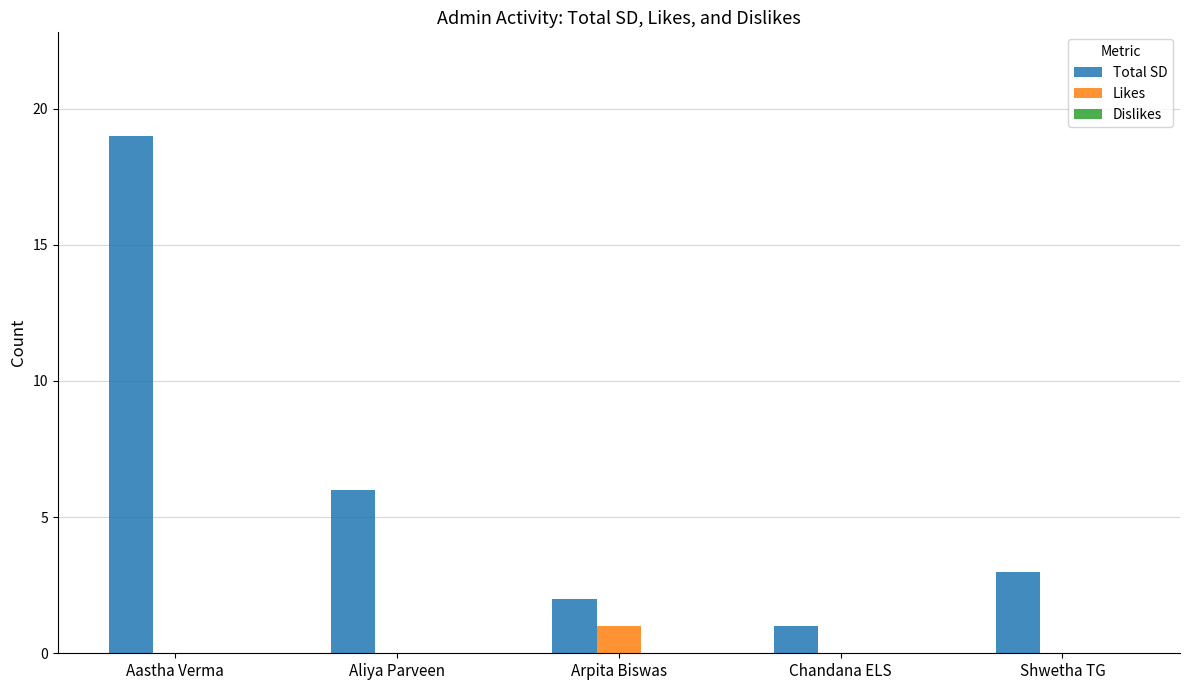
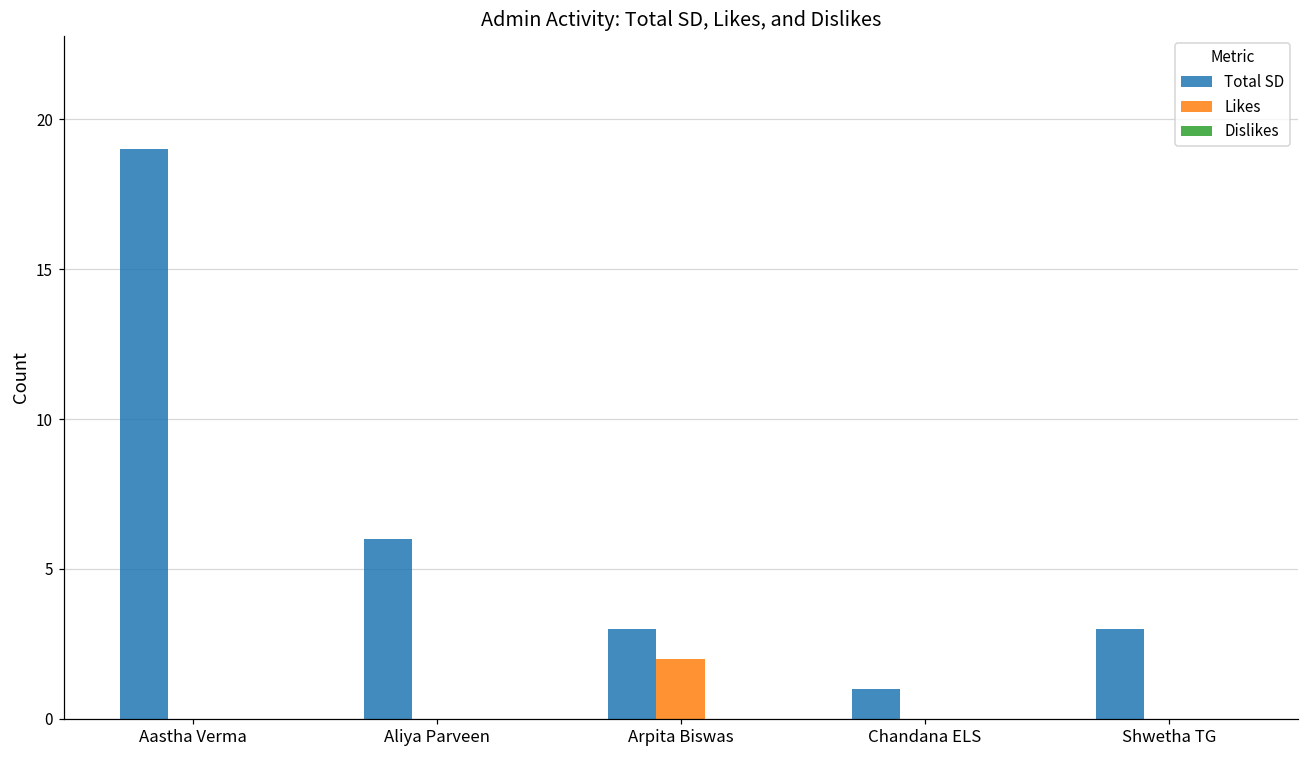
Total SD, Arpita Biswas: 2 -> 3
Likes, Arpita Biswas: 1 -> 2
